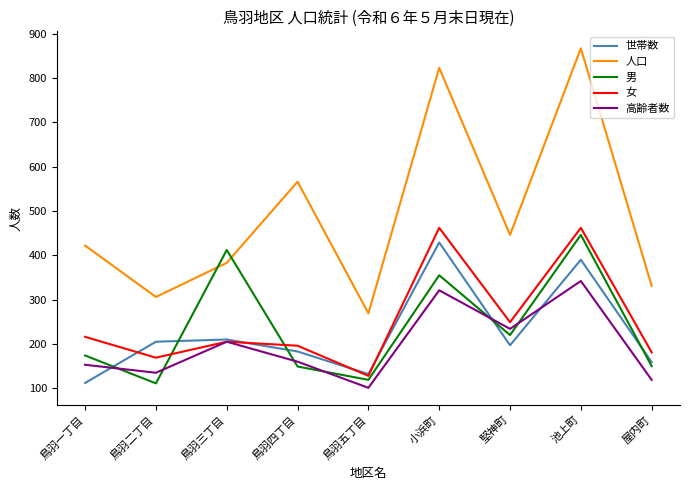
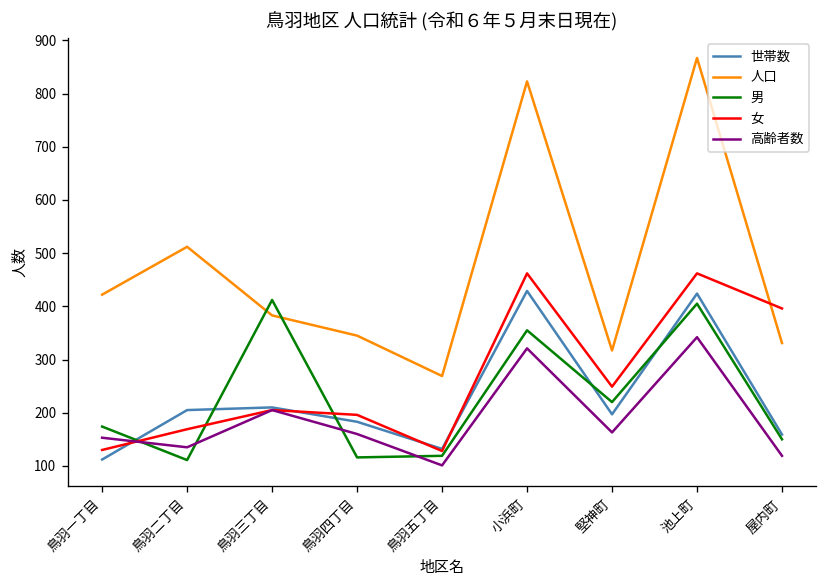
女, 鳥羽一丁目: 220 -> 130
人口, 鳥羽二丁目: 310 -> 510
人口, 鳥羽四丁目: 570 -> 350
男, 鳥羽四丁目: 150 -> 120
人口, 堅神町: 450 -> 320
高齢者数, 堅神町: 230 -> 160
世帯数, 池上町: 390 -> 420
男, 池上町: 450 -> 410
女, 屋内町: 180 -> 400
